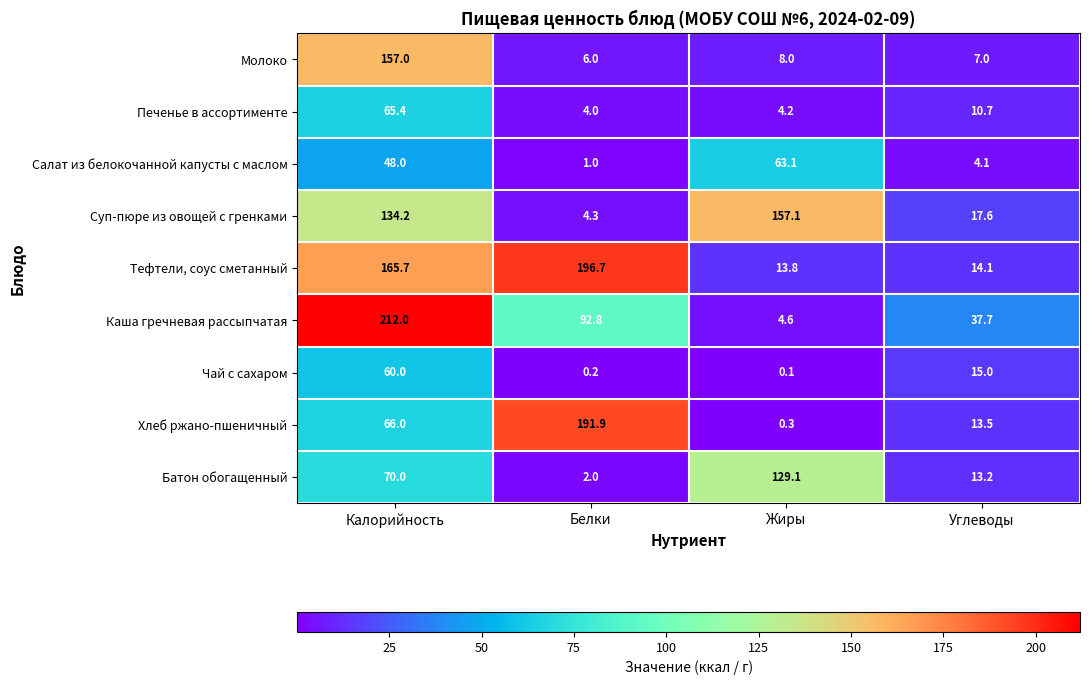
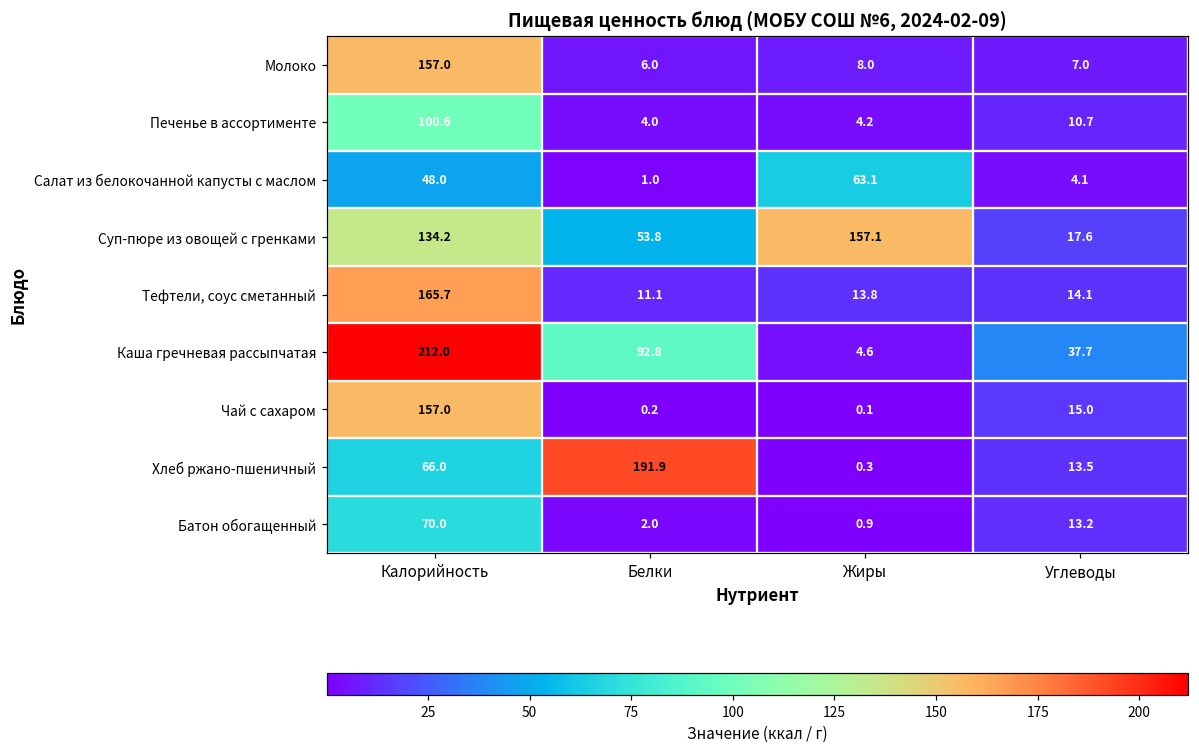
Печенье в ассортименте, Калорийность: 65.4 -> 100.6
Суп-пюре из овощей с гренками, Белки: 4.3 -> 53.8
Тефтели, соус сметанный, Белки: 196.7 -> 11.1
Чай с сахаром, Калорийность: 60.0 -> 157.0
Батон обогащенный, Жиры: 129.1 -> 0.9
